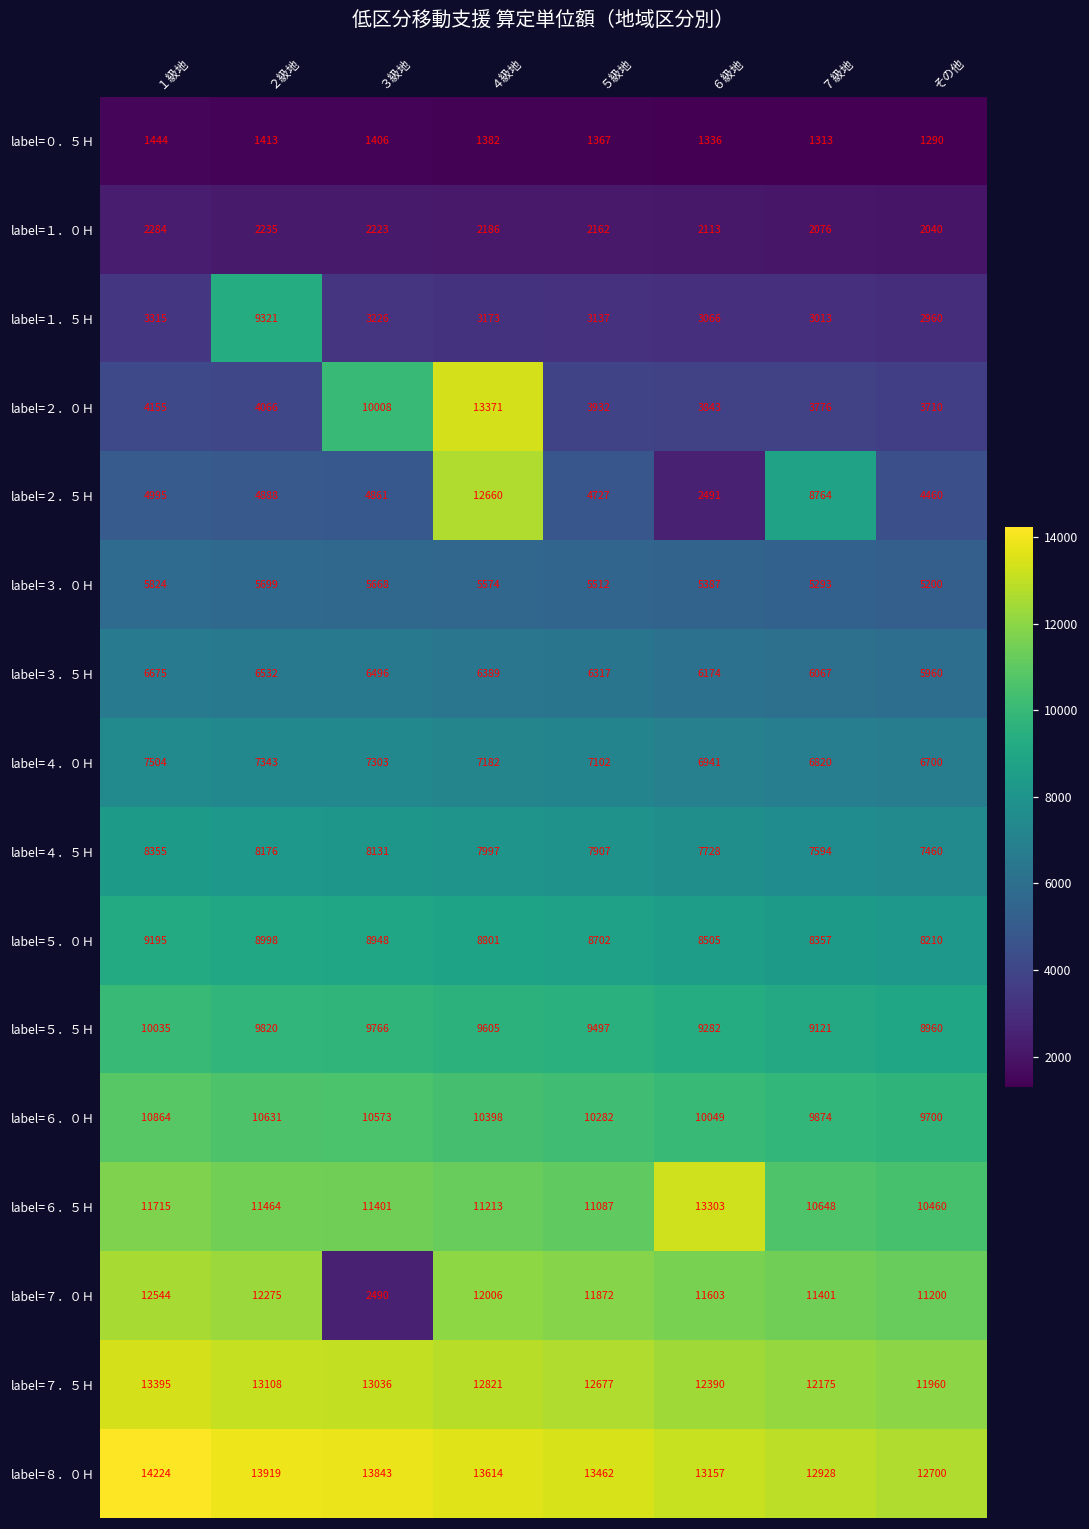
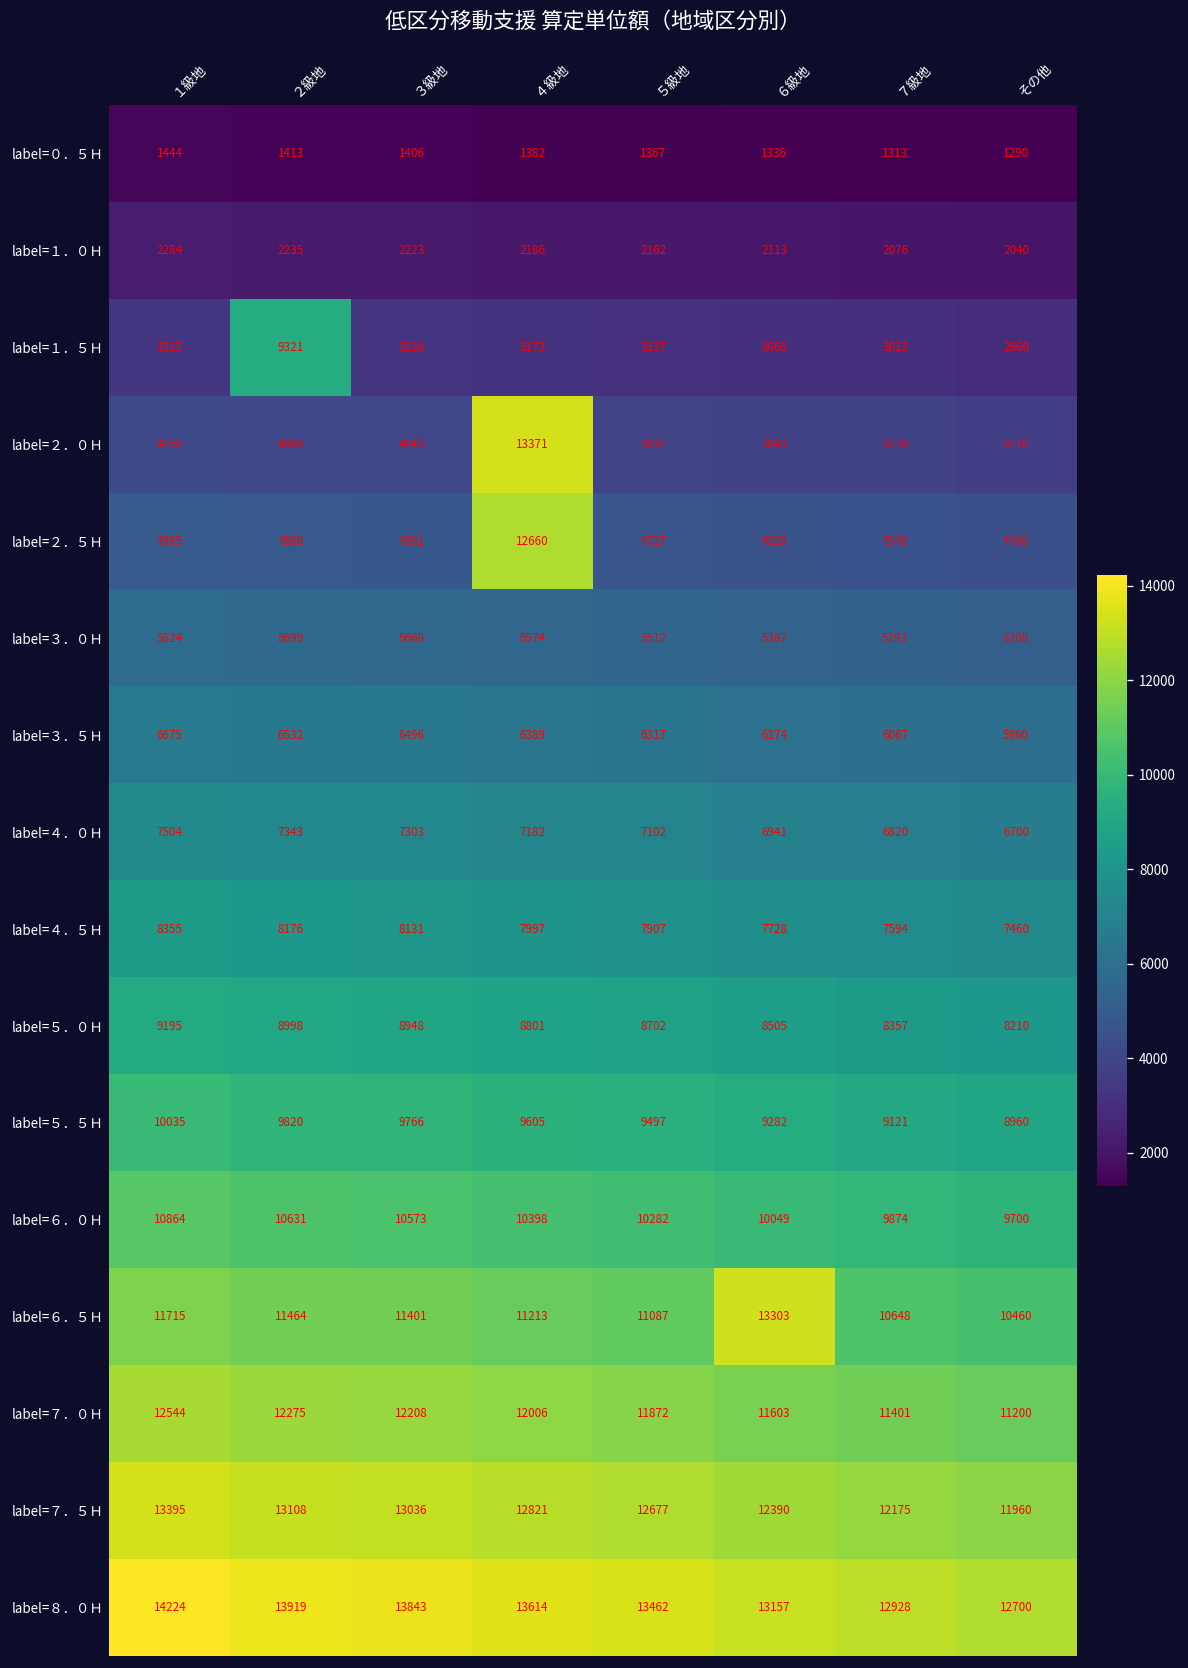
label=２．０Ｈ, ３級地: 10008 -> 4043
label=２．５Ｈ, ６級地: 2491 -> 4620
label=２．５Ｈ, ７級地: 8764 -> 4540
label=７．０Ｈ, ３級地: 2490 -> 12208
